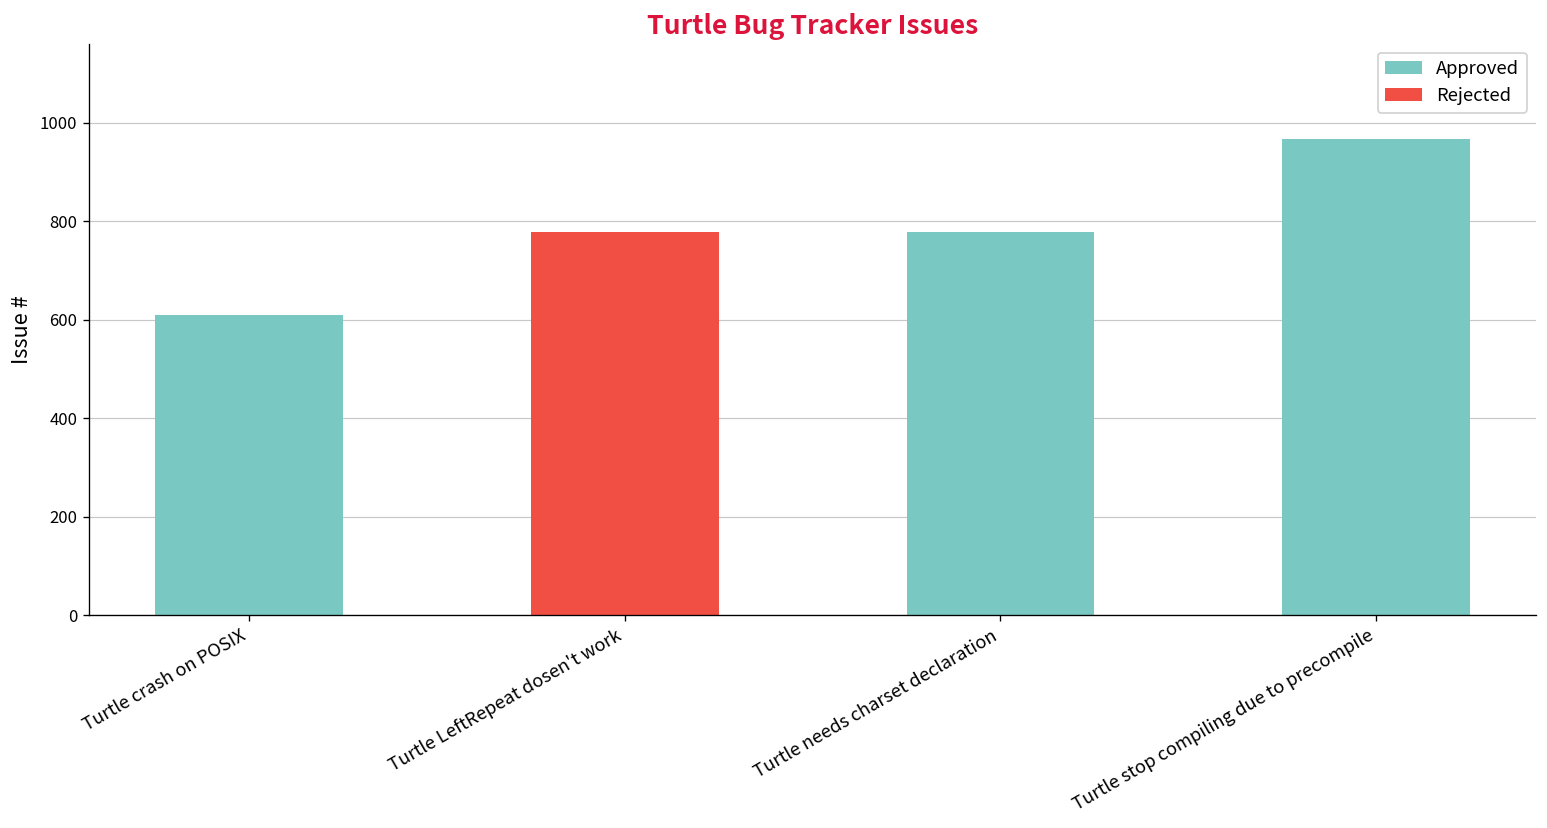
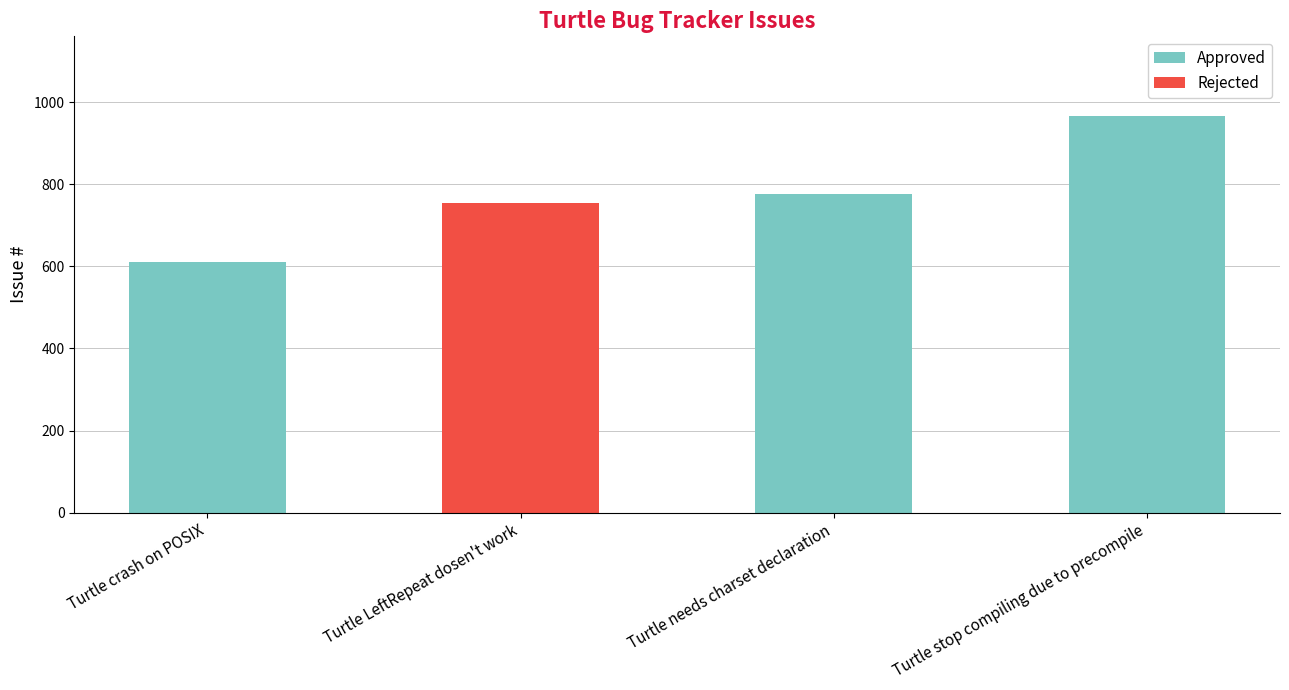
Rejected, Turtle LeftRepeat dosen't work: 780 -> 760
